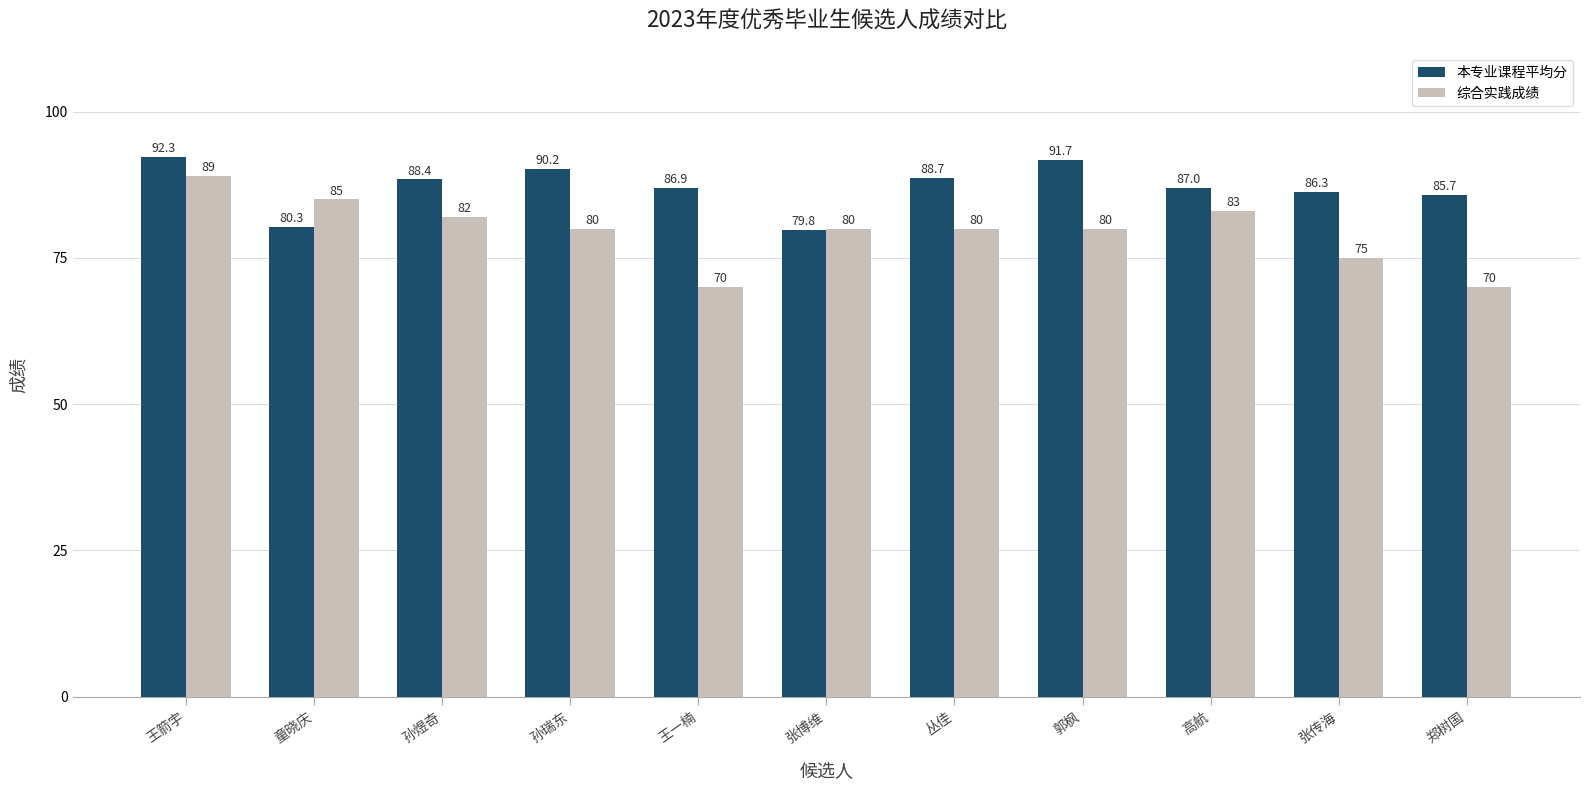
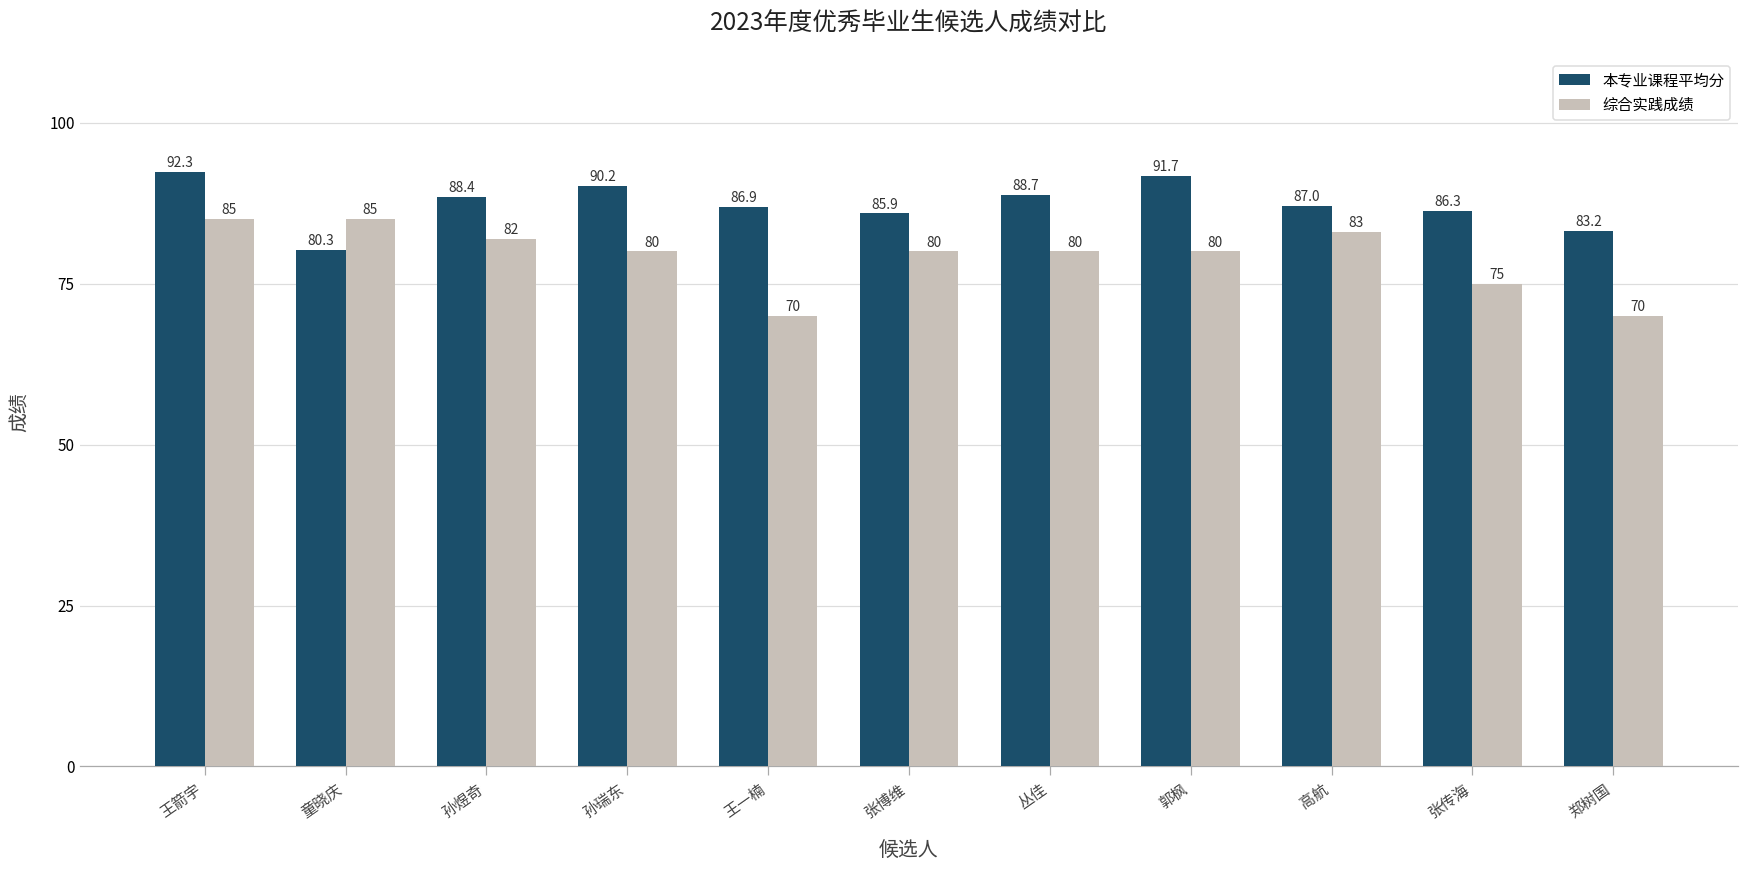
综合实践成绩, 王箭宇: 89 -> 85
本专业课程平均分, 张博维: 79.8 -> 85.9
本专业课程平均分, 郑树国: 85.7 -> 83.2
